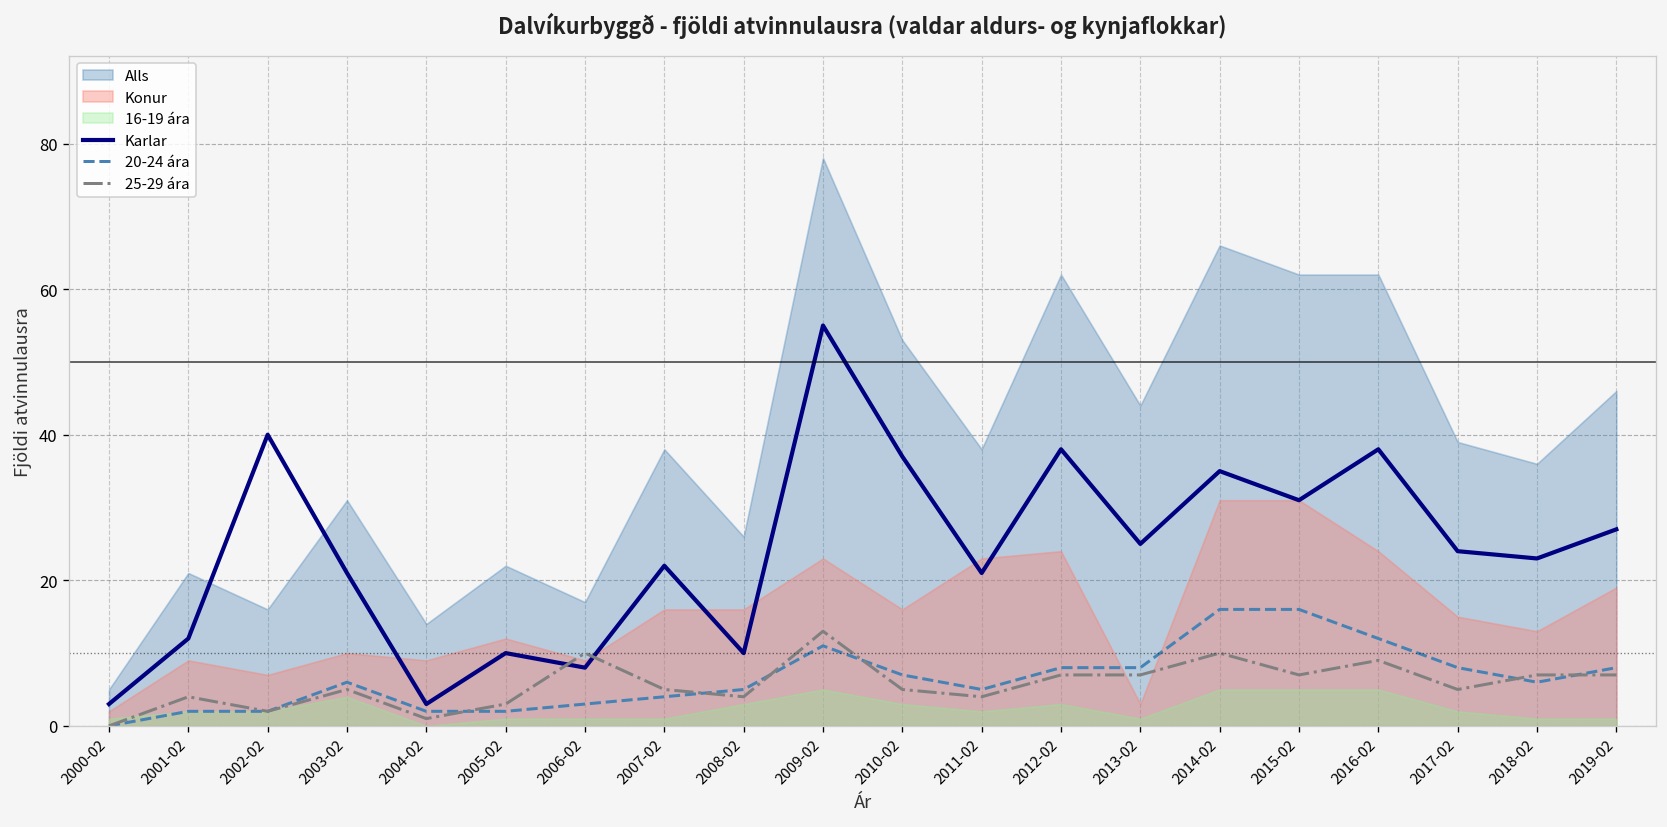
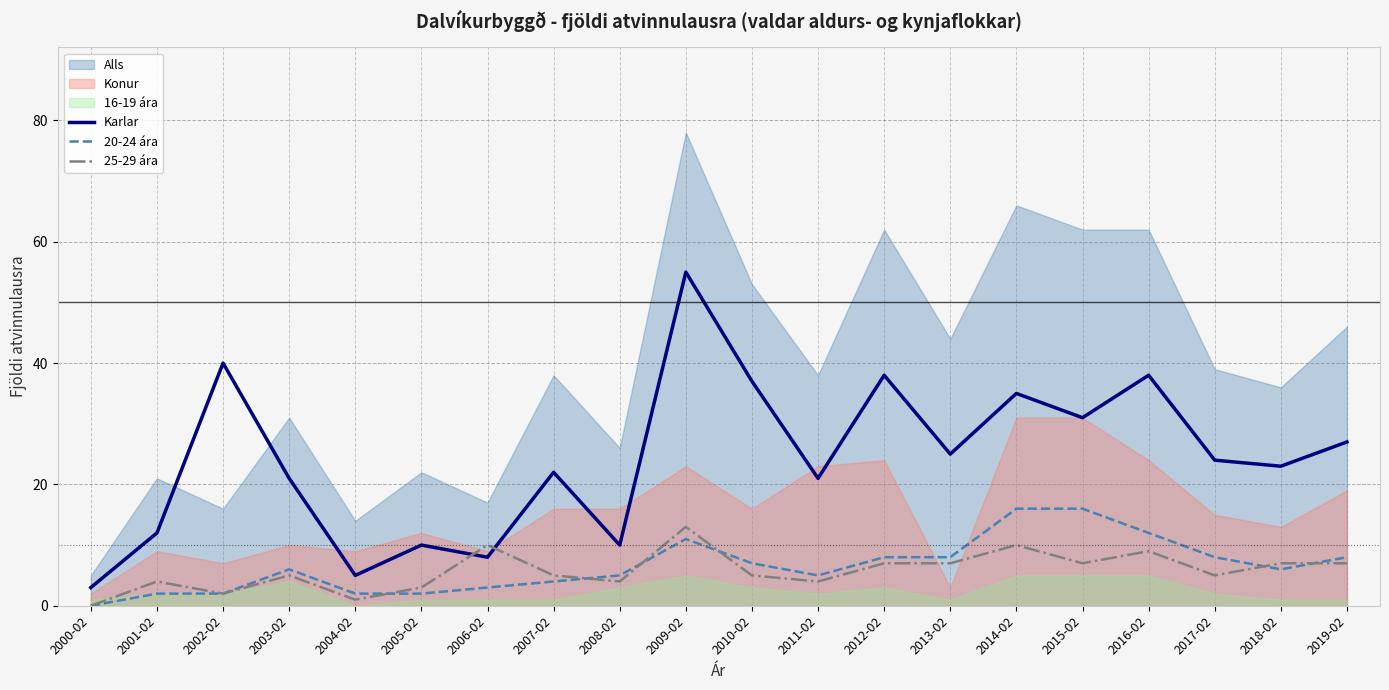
Karlar, 2004-02: 3 -> 5
